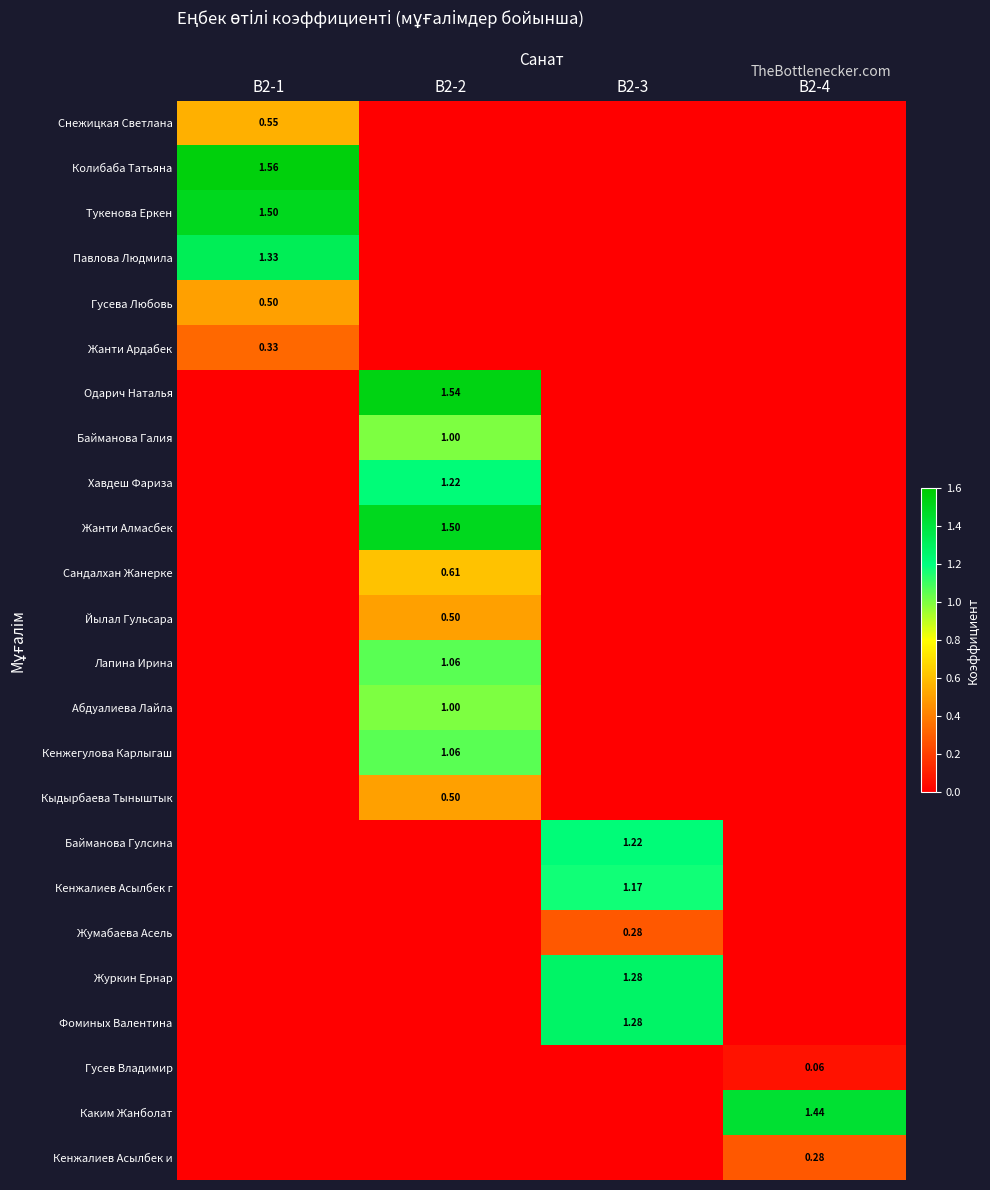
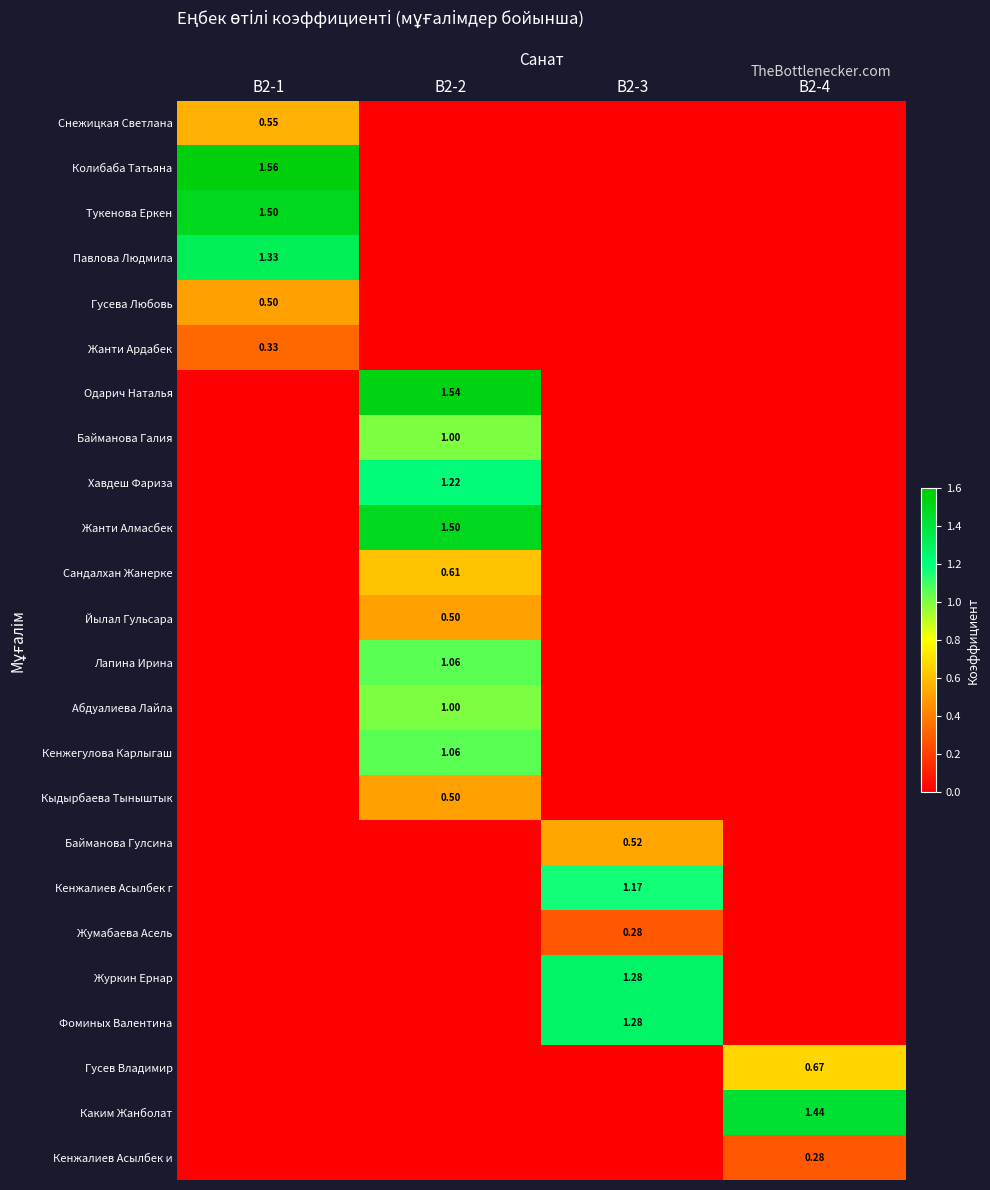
Байманова Гулсина, В2-3: 1.22 -> 0.52
Гусев Владимир, В2-4: 0.06 -> 0.67
